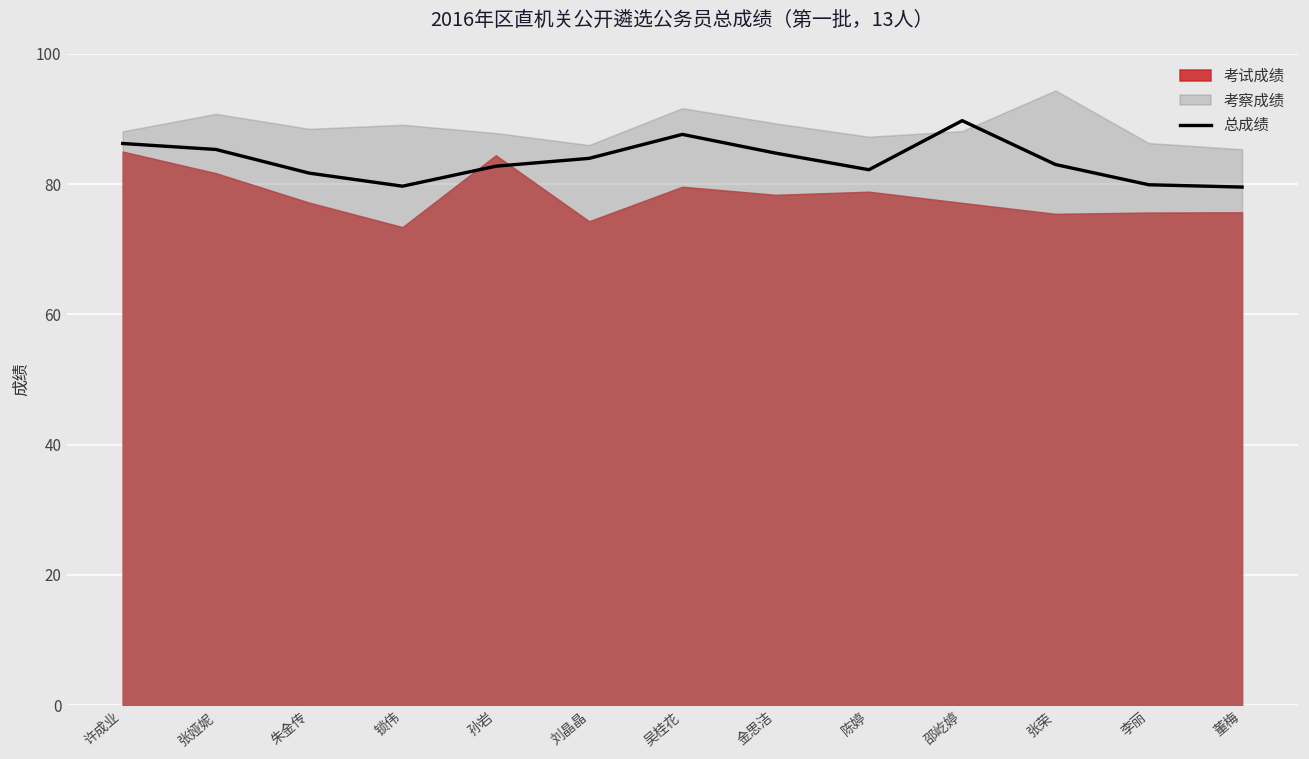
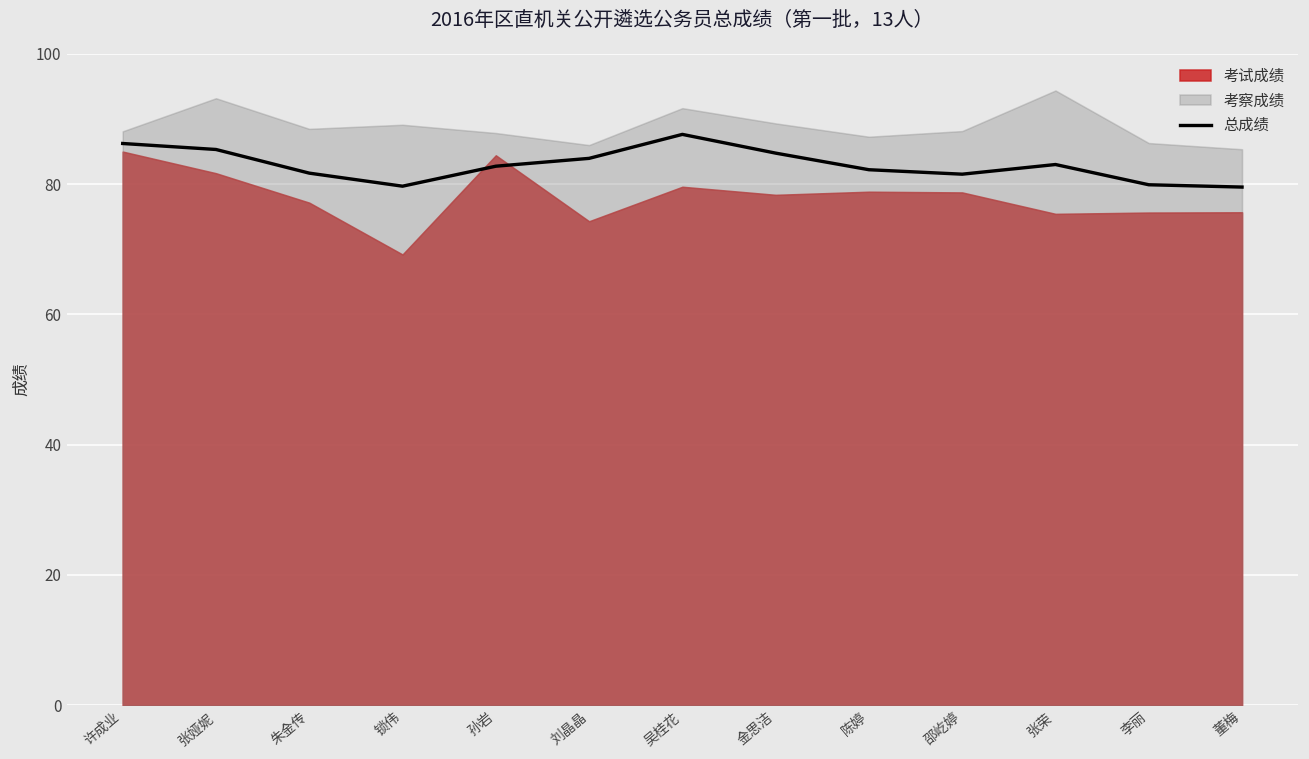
考察成绩, 张娅妮: 91 -> 93
考试成绩, 锁伟: 73 -> 69
总成绩, 邵屹婷: 90 -> 82
考试成绩, 邵屹婷: 77 -> 79
